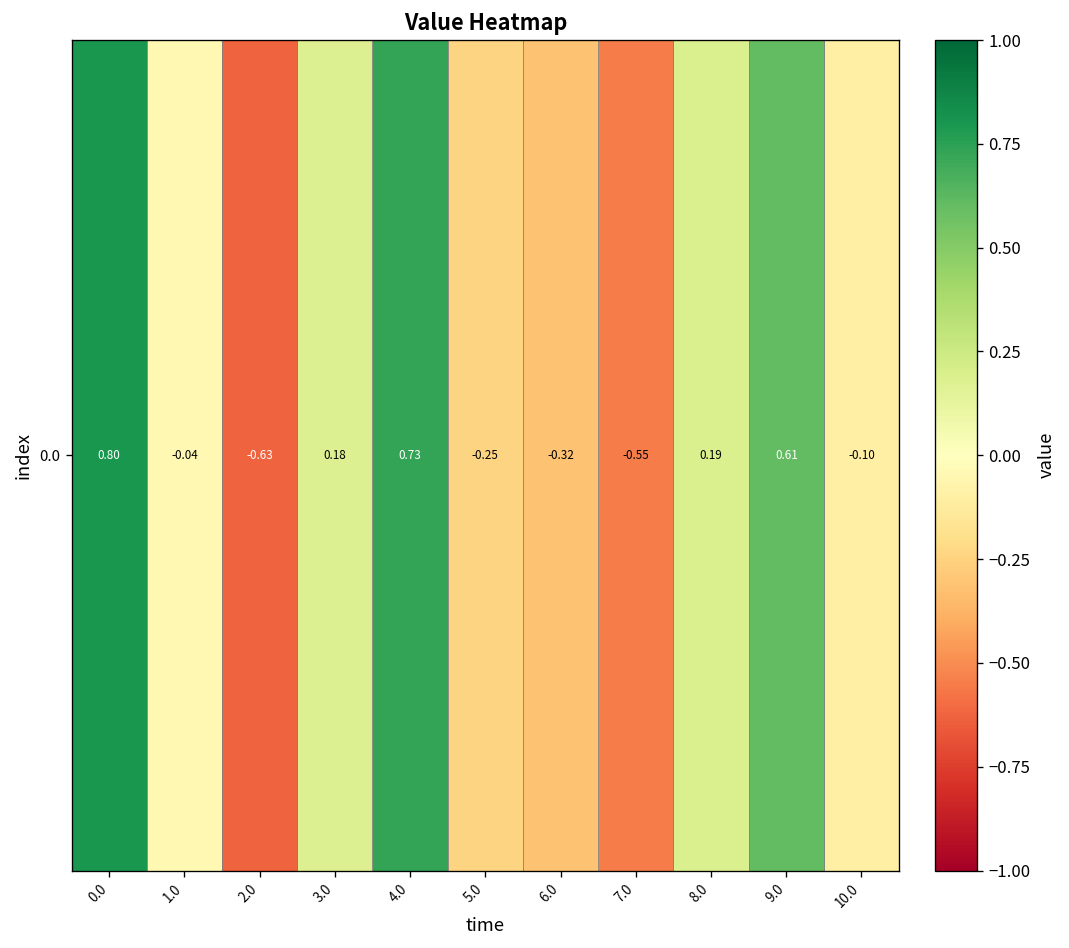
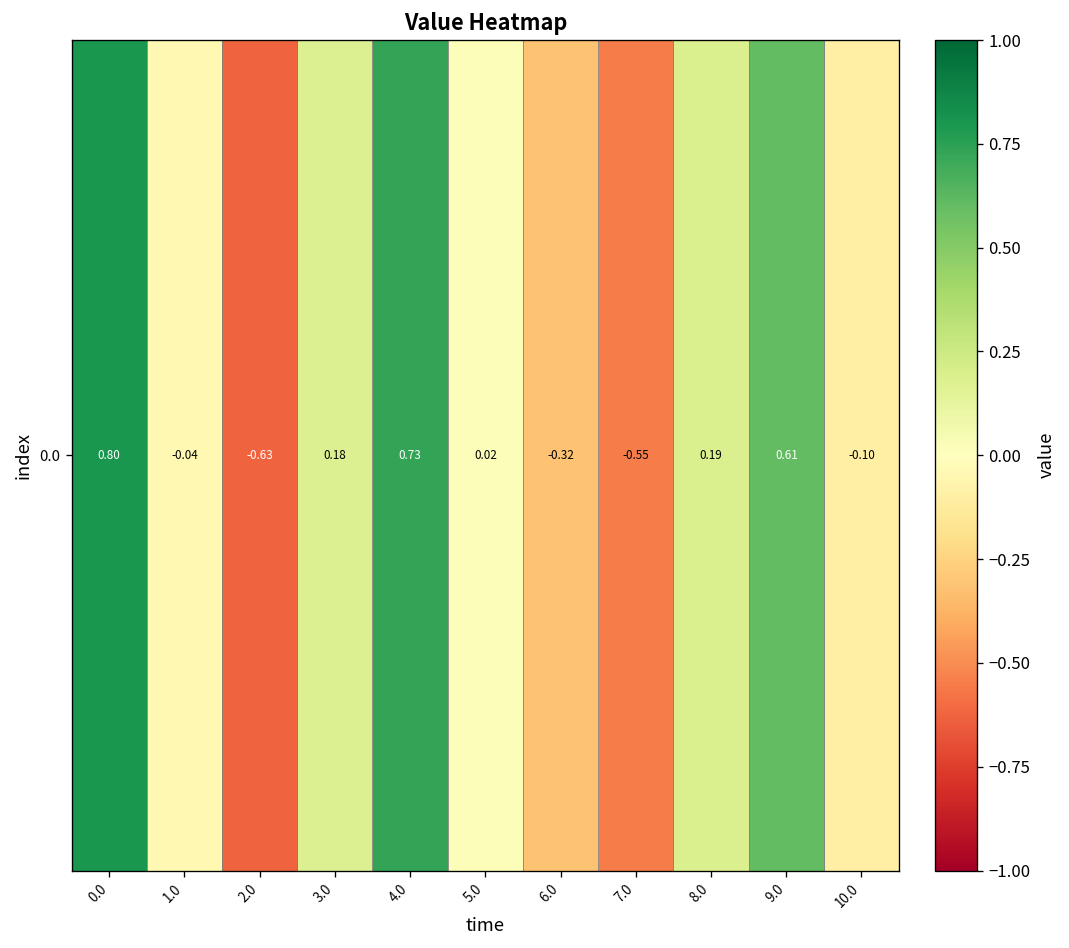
0.0, 5.0: -0.25 -> 0.02
